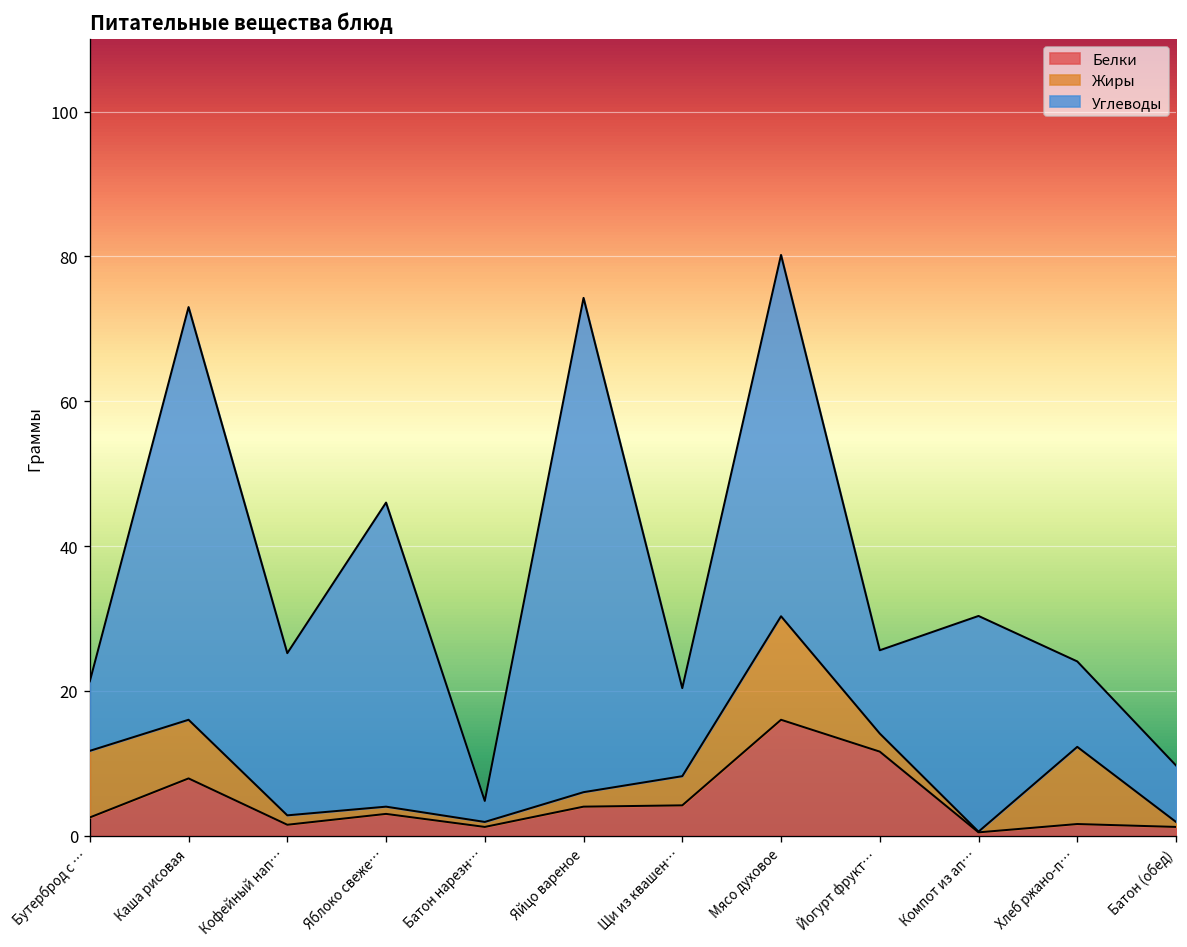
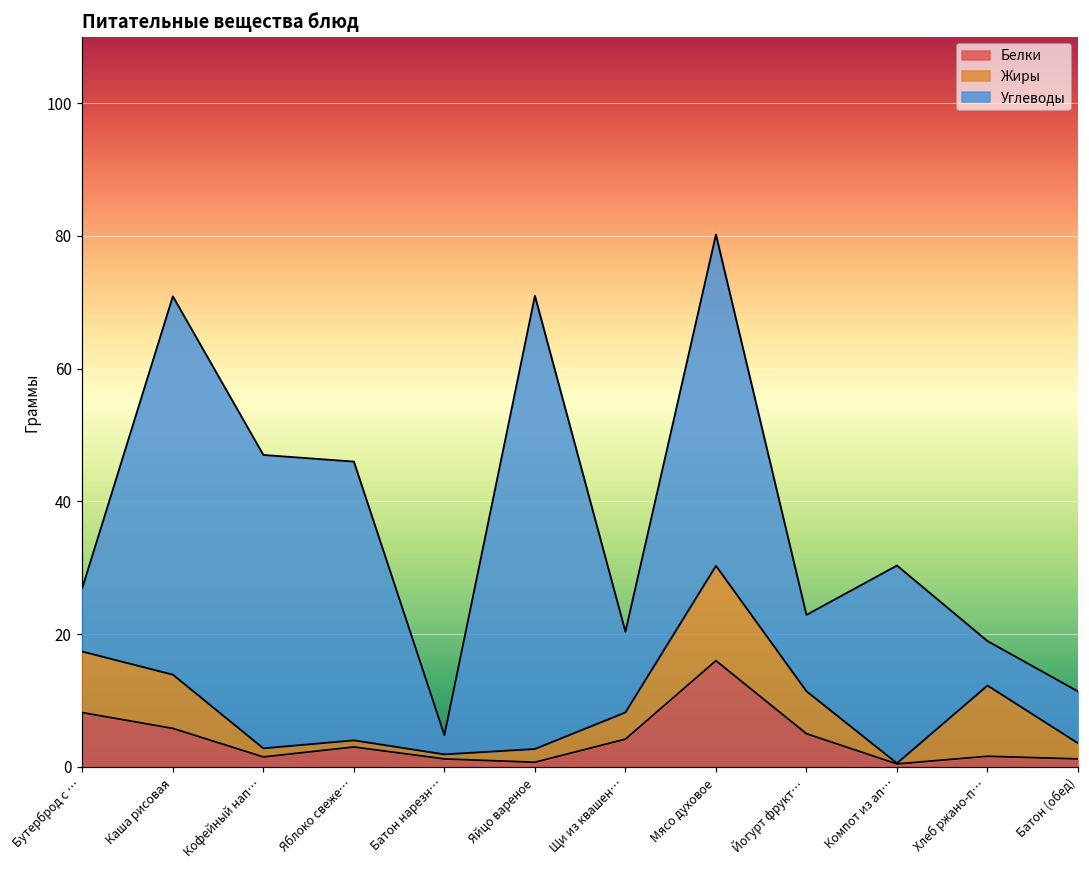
Белки, Бутерброд с …: 3 -> 8
Белки, Каша рисовая: 8 -> 6
Углеводы, Кофейный нап…: 22 -> 44
Белки, Яйцо вареное: 4 -> 1
Белки, Йогурт фрукт…: 12 -> 5
Жиры, Йогурт фрукт…: 3 -> 6
Углеводы, Хлеб ржано-п…: 12 -> 7
Жиры, Батон (обед): 1 -> 2
